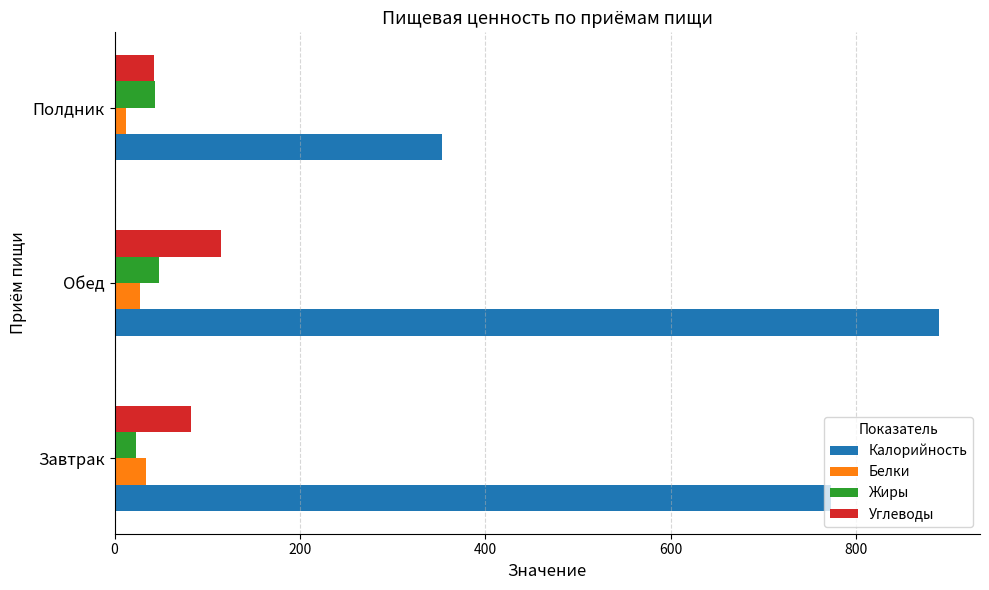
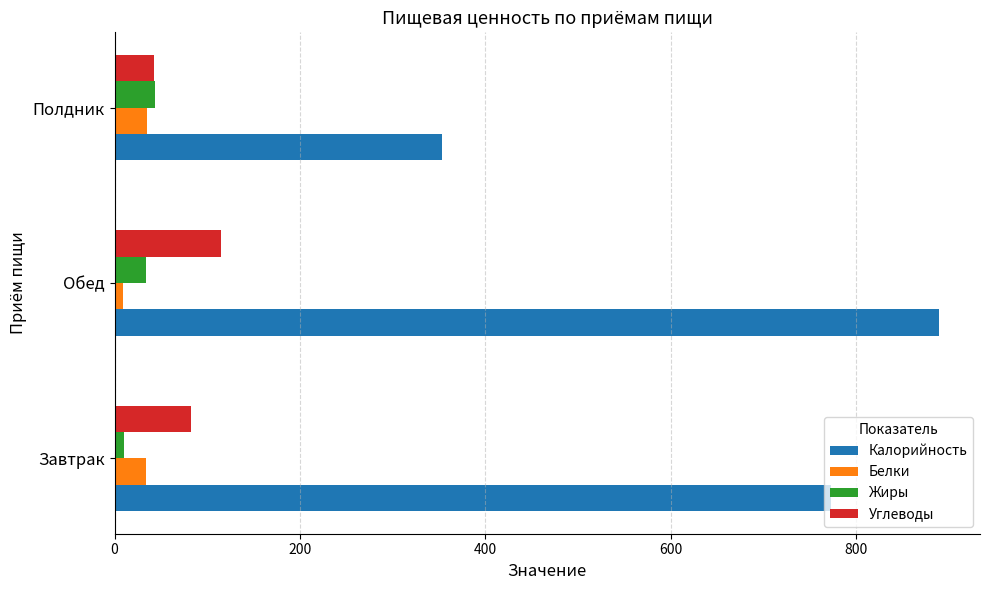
Белки, Полдник: 10 -> 40
Жиры, Обед: 50 -> 30
Белки, Обед: 30 -> 10
Жиры, Завтрак: 20 -> 10
